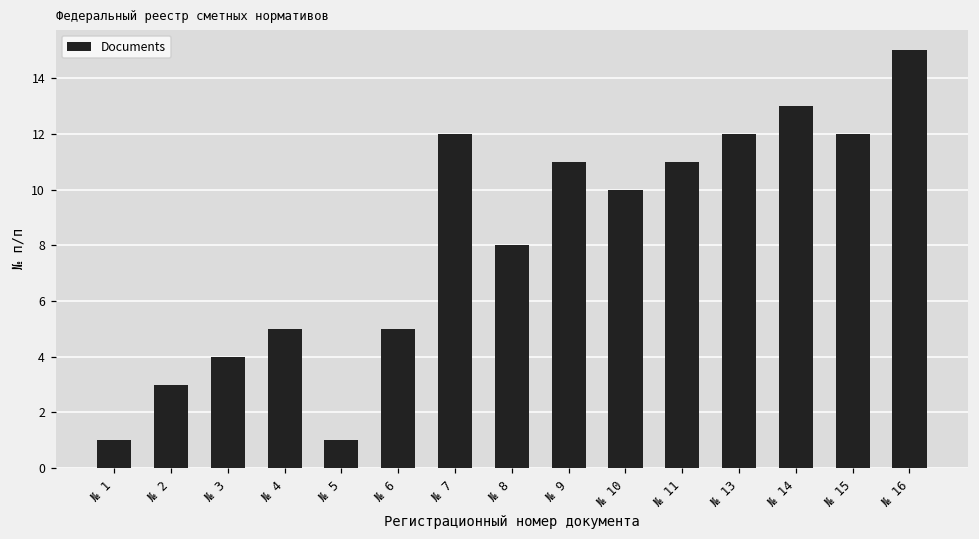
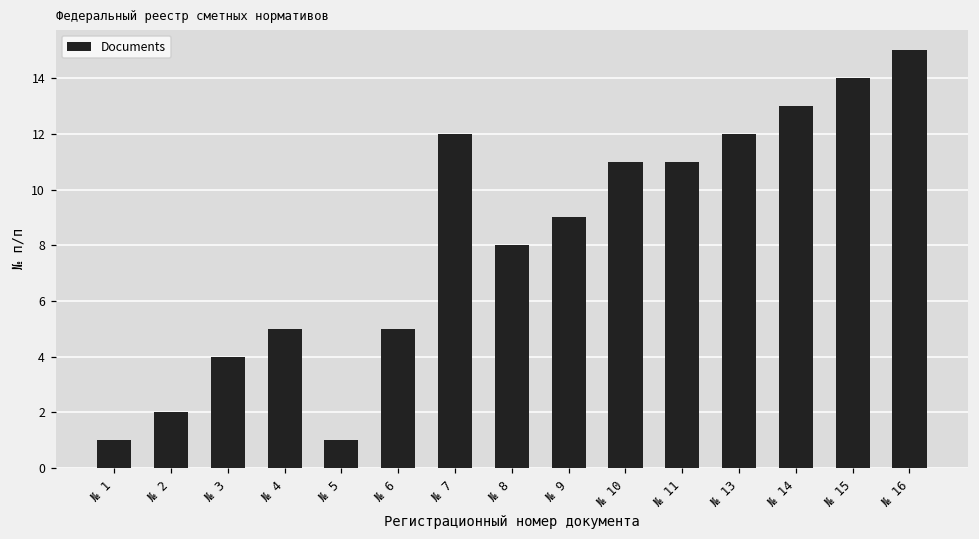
№ 2: 3 -> 2
№ 9: 11 -> 9
№ 10: 10 -> 11
№ 15: 12 -> 14
